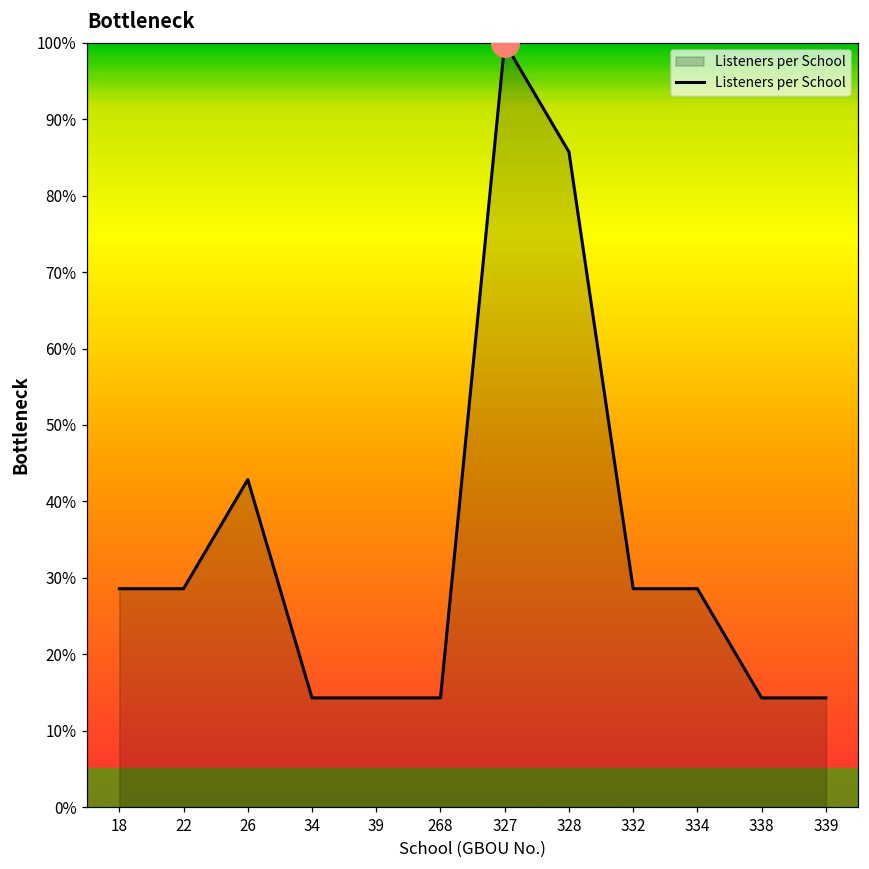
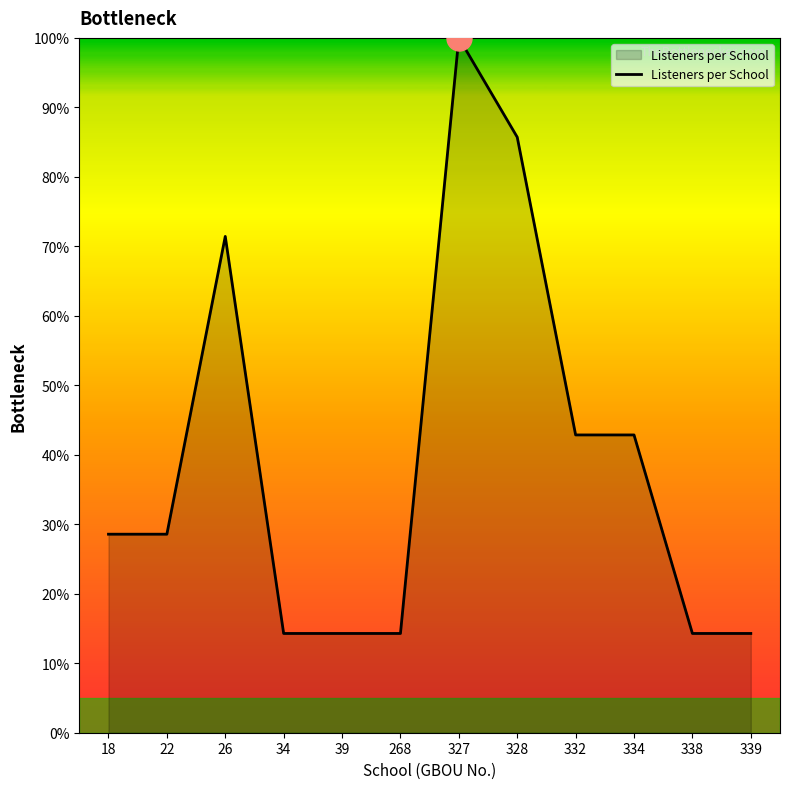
Listeners per School, 26: 43% -> 71%
Listeners per School, 332: 29% -> 43%
Listeners per School, 334: 29% -> 43%
